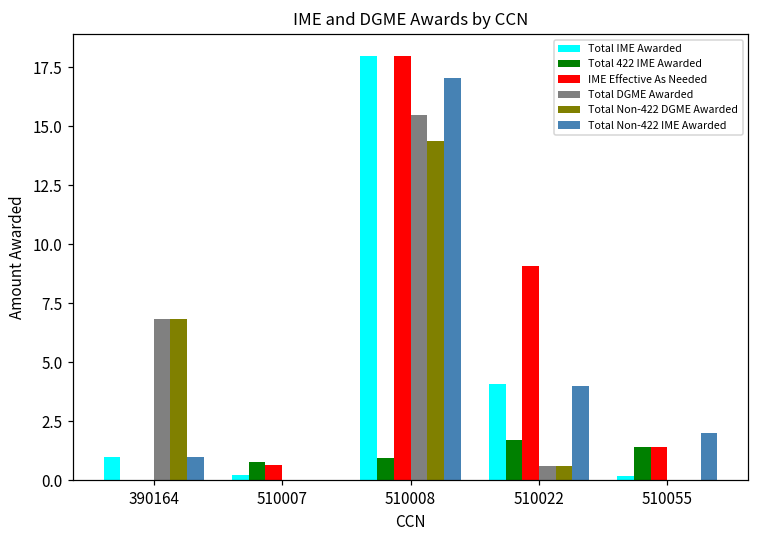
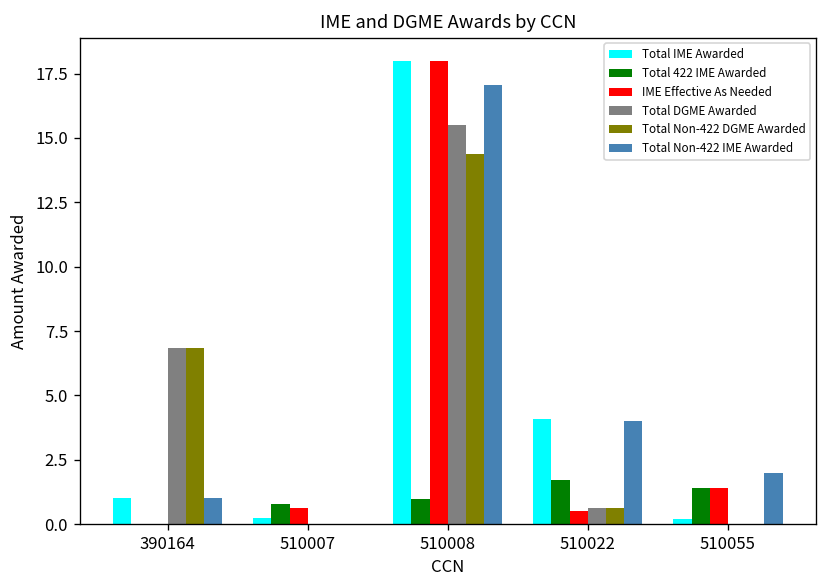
IME Effective As Needed, 510022: 9.1 -> 0.5
